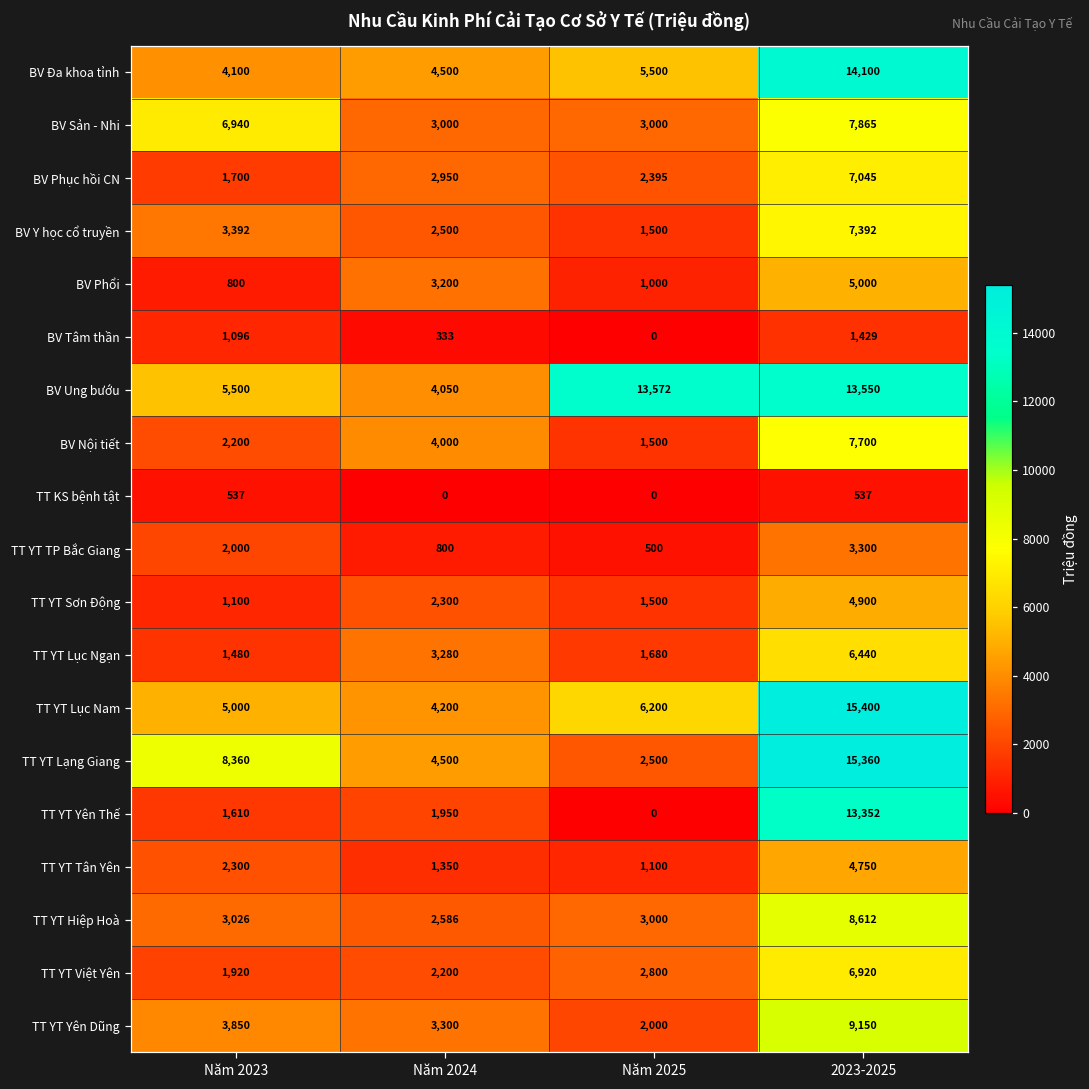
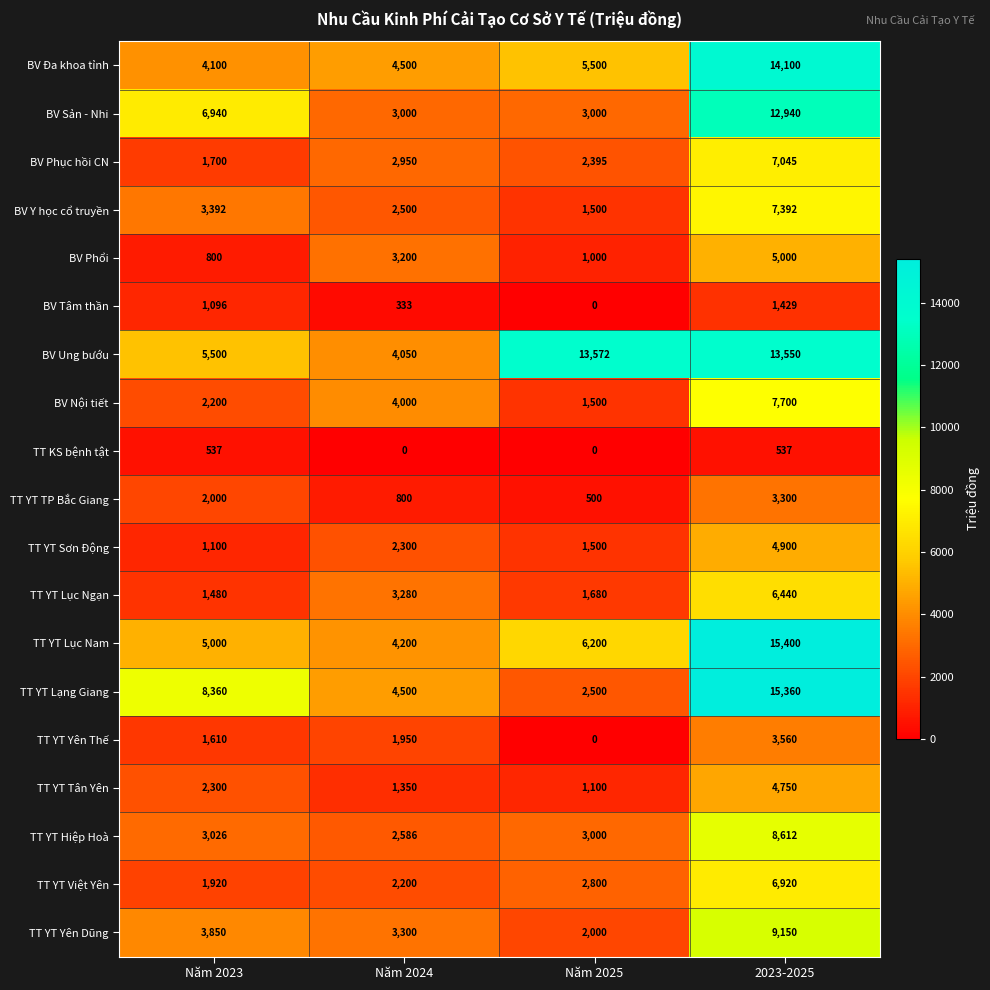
BV Sản - Nhi, 2023-2025: 7,865 -> 12,940
TT YT Yên Thế, 2023-2025: 13,352 -> 3,560
